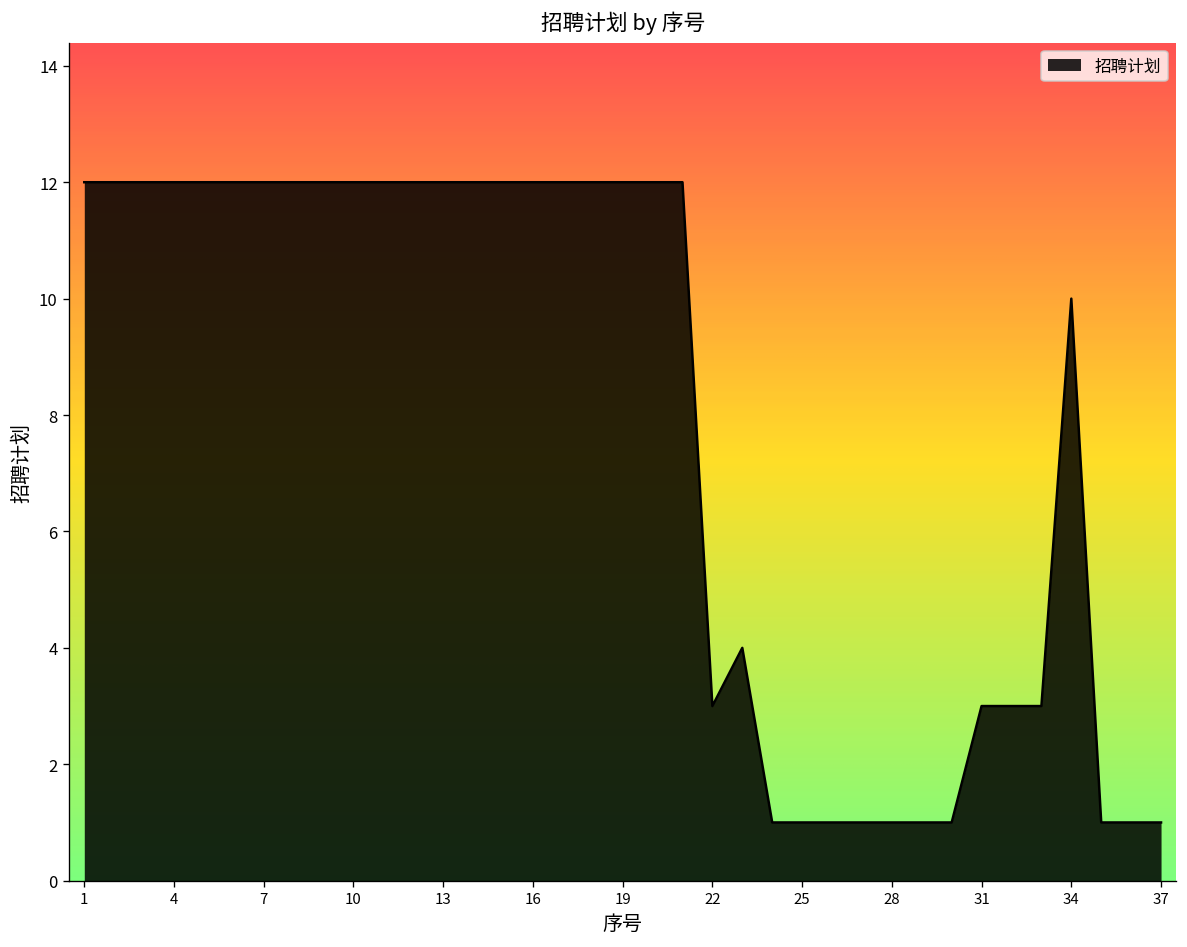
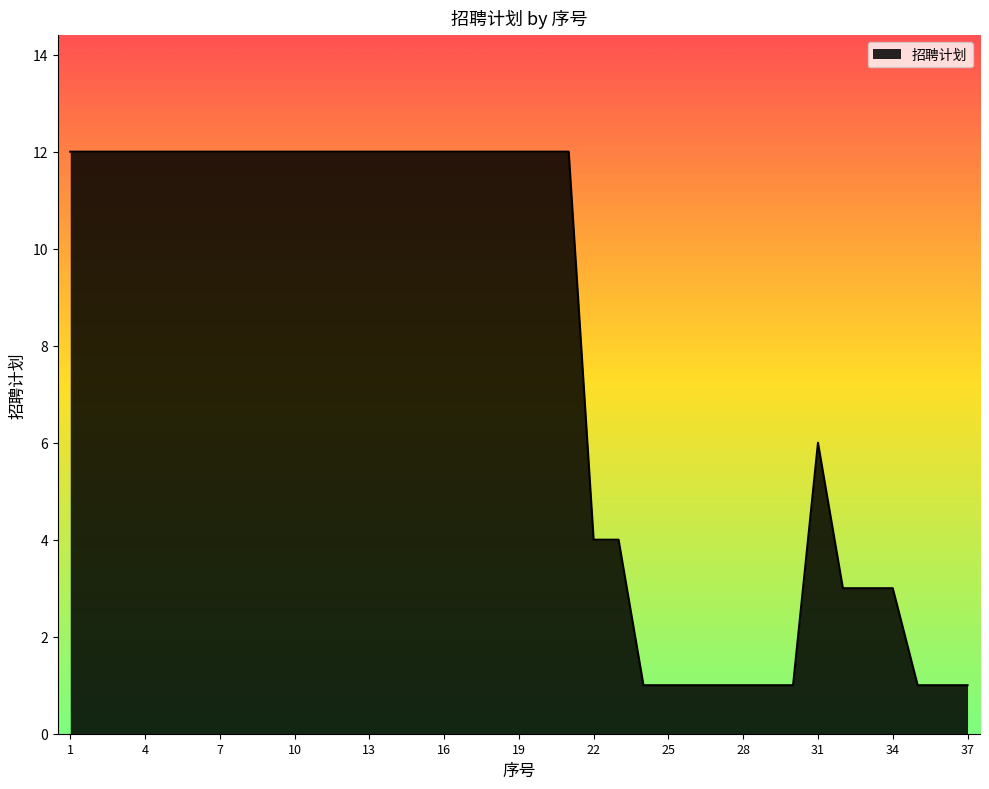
22: 3 -> 4
31: 3 -> 6
34: 10 -> 3
